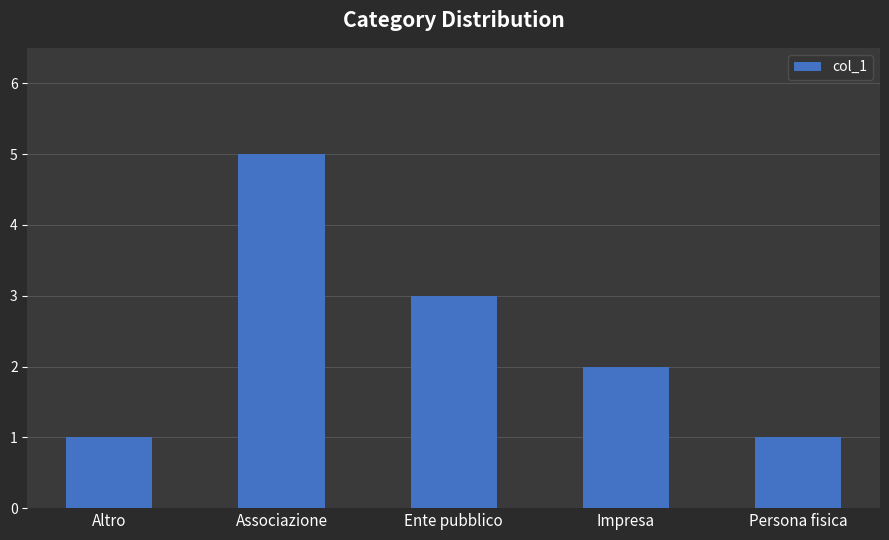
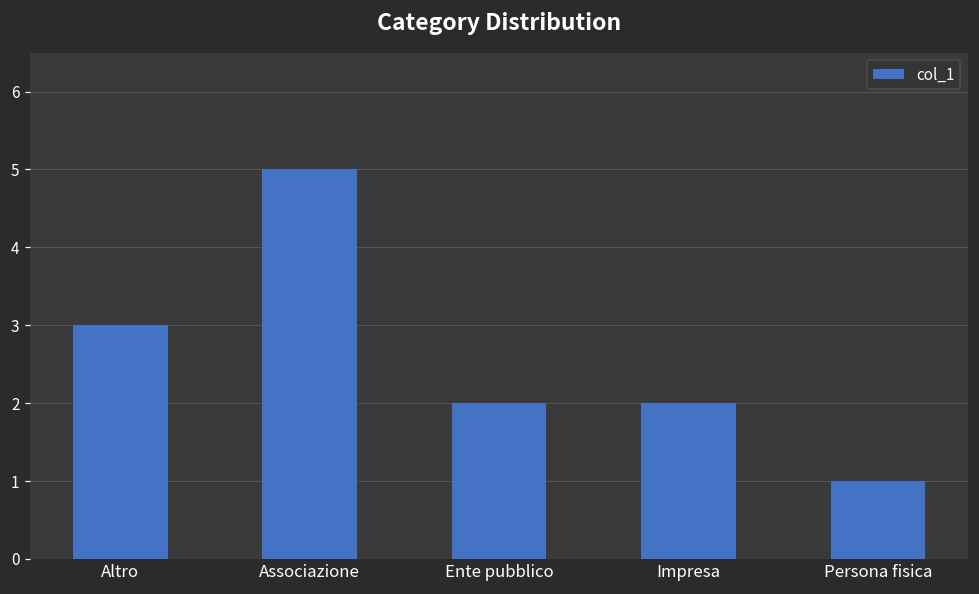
Altro: 1 -> 3
Ente pubblico: 3 -> 2
